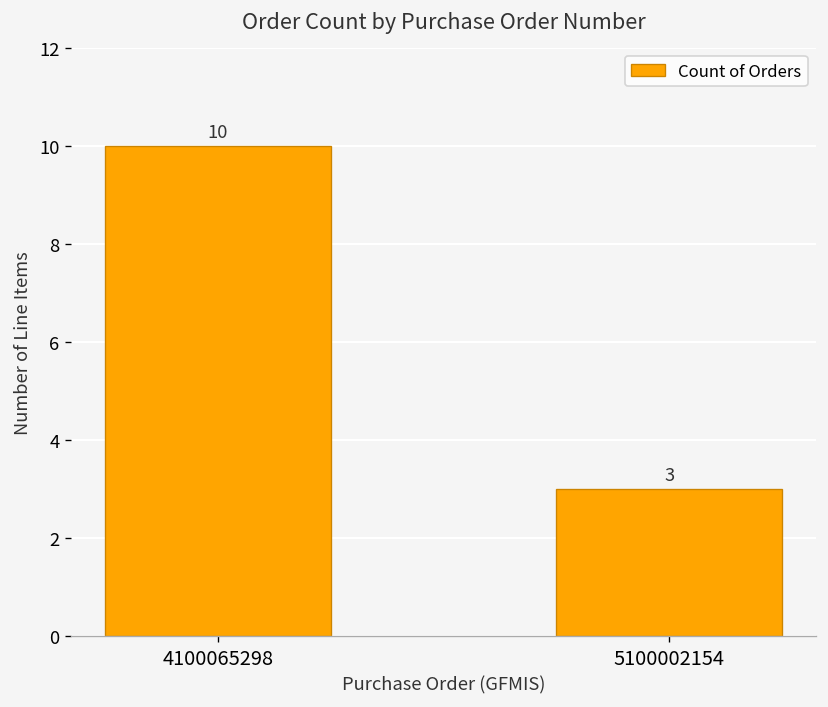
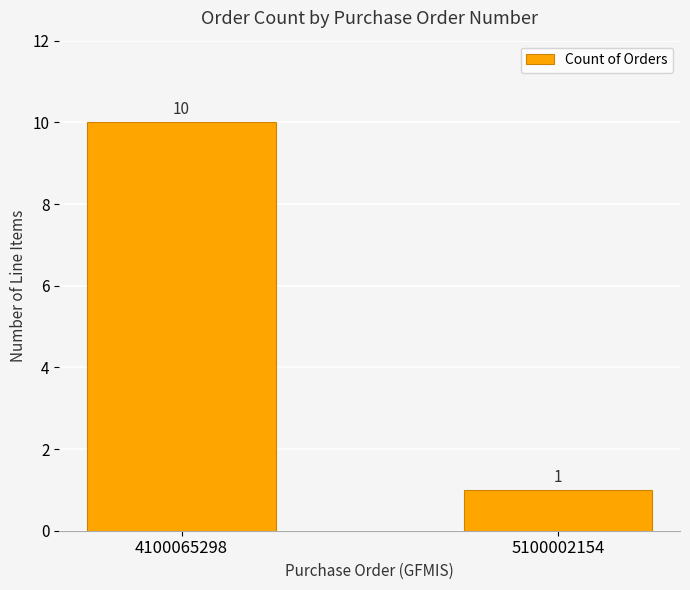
5100002154: 3 -> 1
